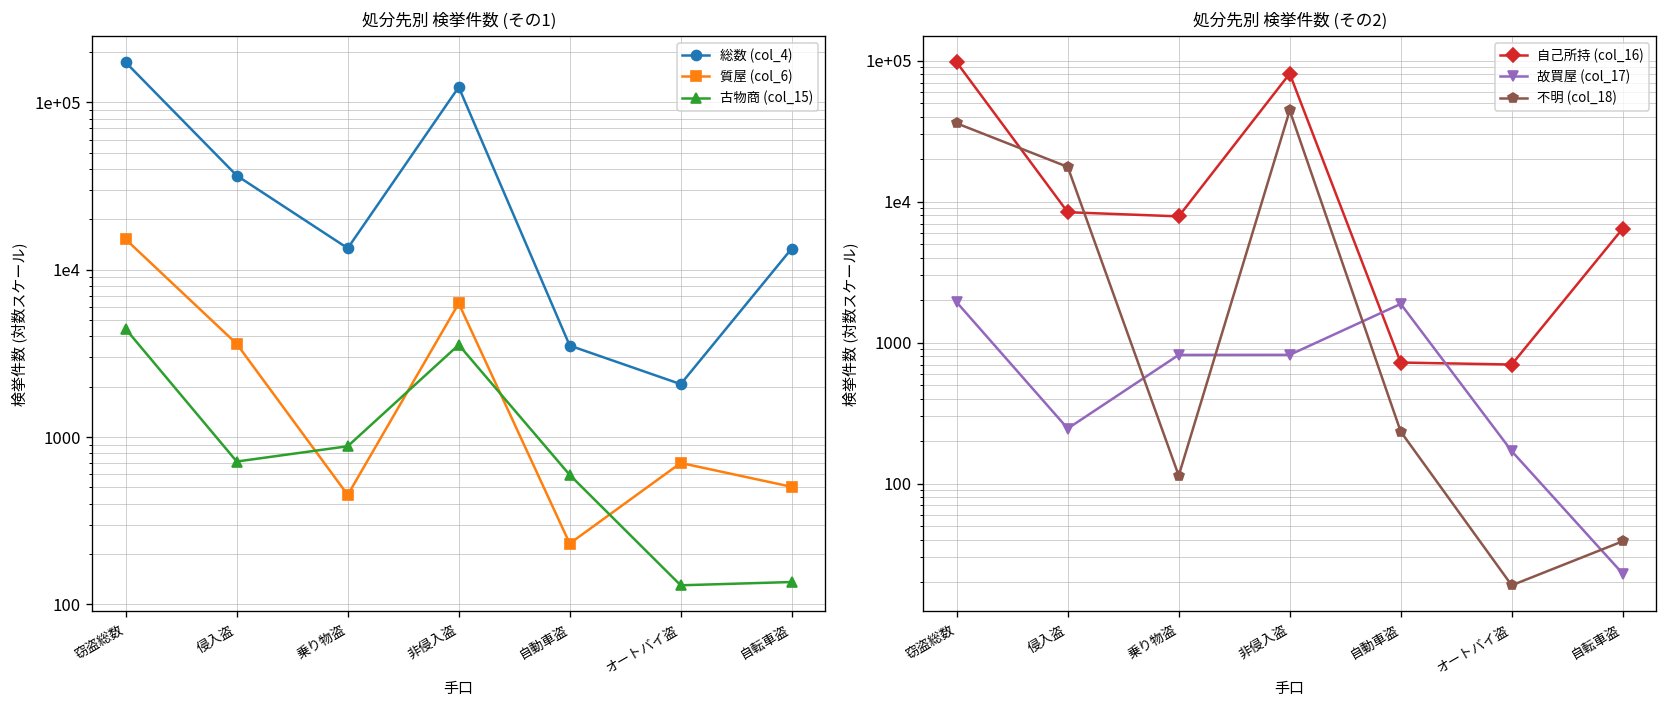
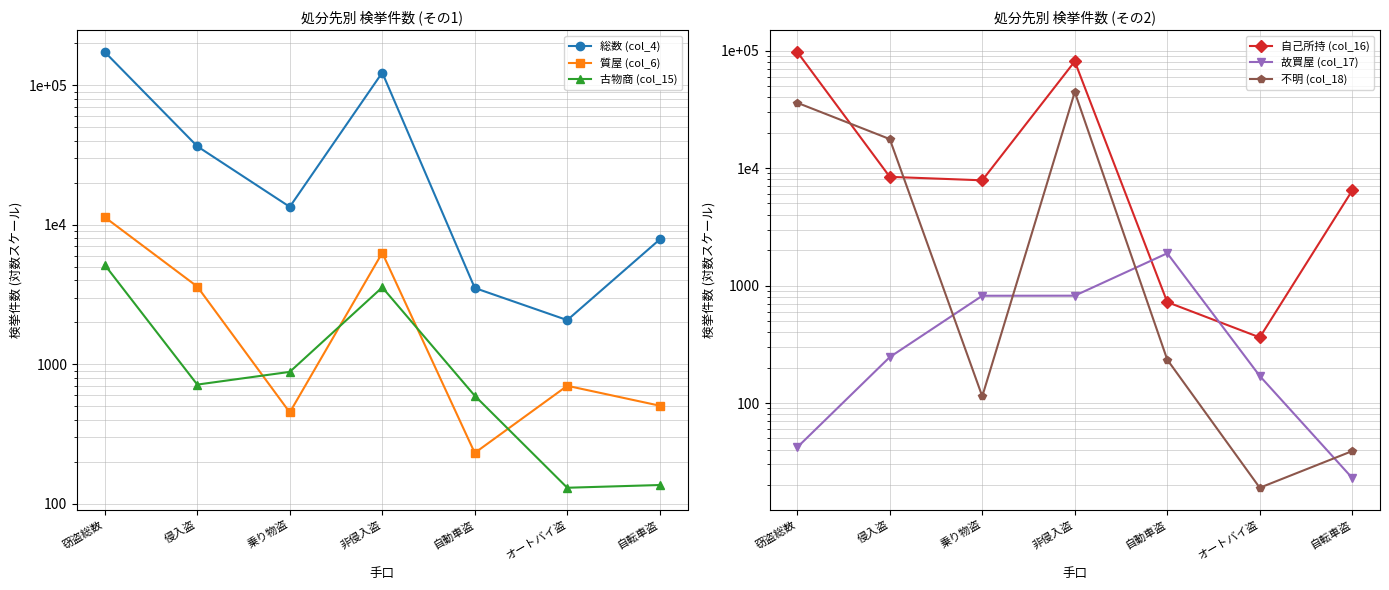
処分先別 検挙件数 (その1), 質屋 (col_6), 窃盗総数: 15000 -> 11000
処分先別 検挙件数 (その1), 古物商 (col_15), 窃盗総数: 4400 -> 5200
処分先別 検挙件数 (その1), 総数 (col_4), 自転車盗: 13000 -> 8000
処分先別 検挙件数 (その2), 故買屋 (col_17), 窃盗総数: 1900 -> 42
処分先別 検挙件数 (その2), 自己所持 (col_16), オートバイ盗: 700 -> 360
